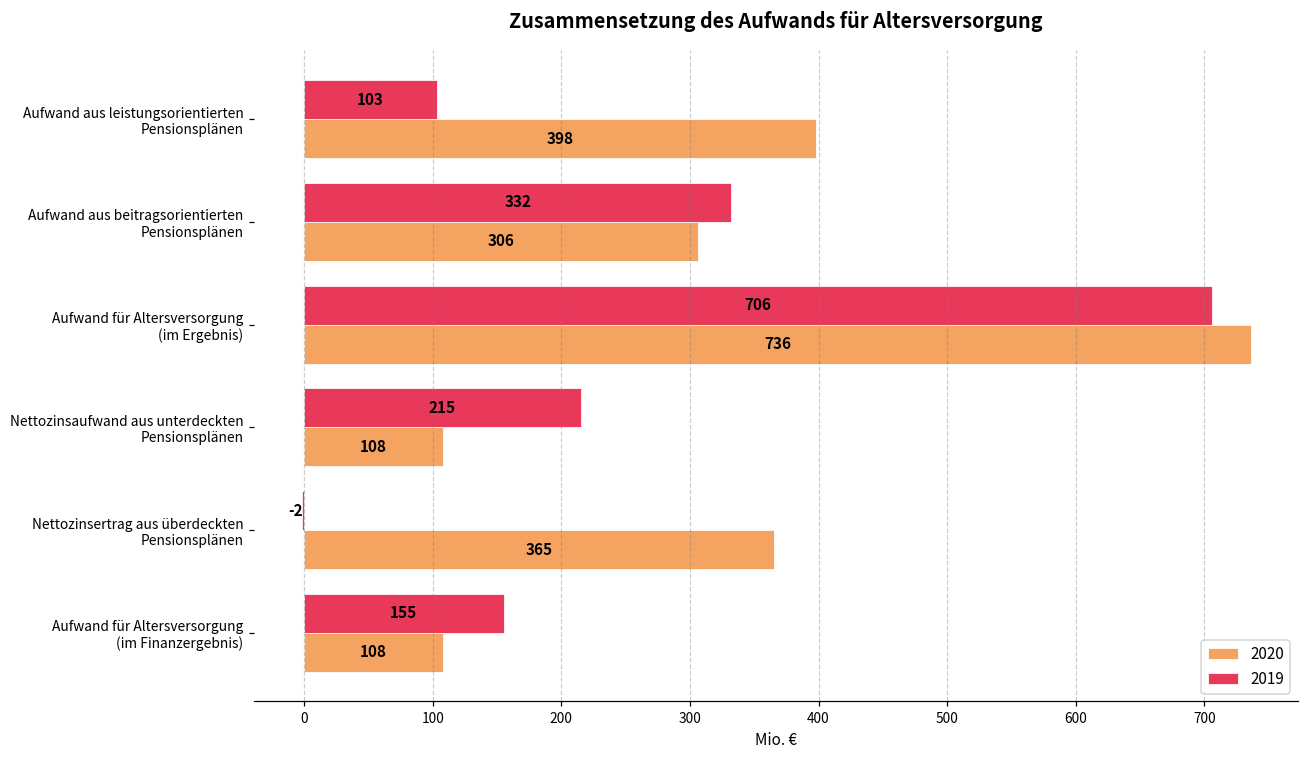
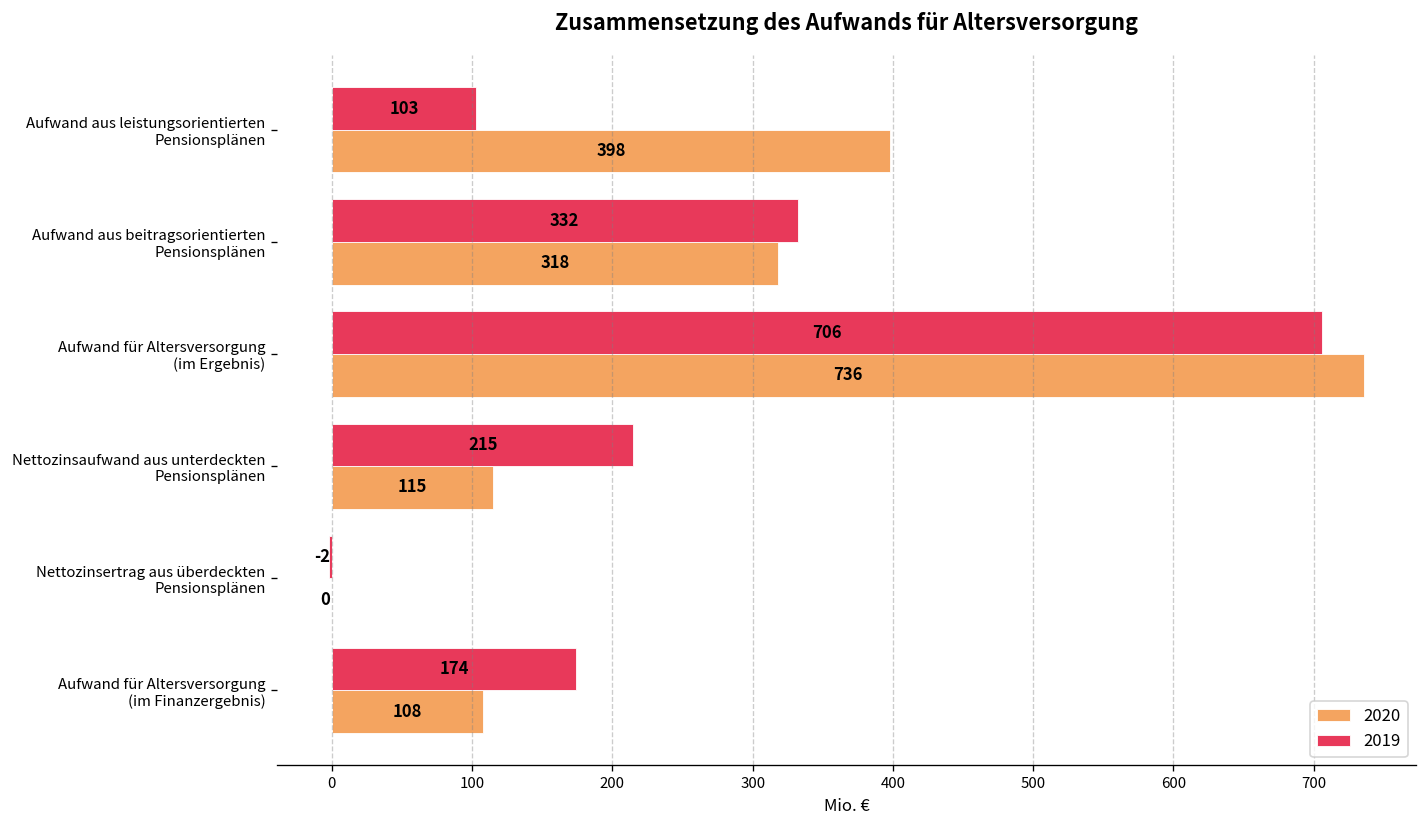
2020, Aufwand aus beitragsorientierten Pensionsplänen: 306 -> 318
2020, Nettozinsaufwand aus unterdeckten Pensionsplänen: 108 -> 115
2020, Nettozinsertrag aus überdeckten Pensionsplänen: 365 -> 0
2019, Aufwand für Altersversorgung (im Finanzergebnis): 155 -> 174
